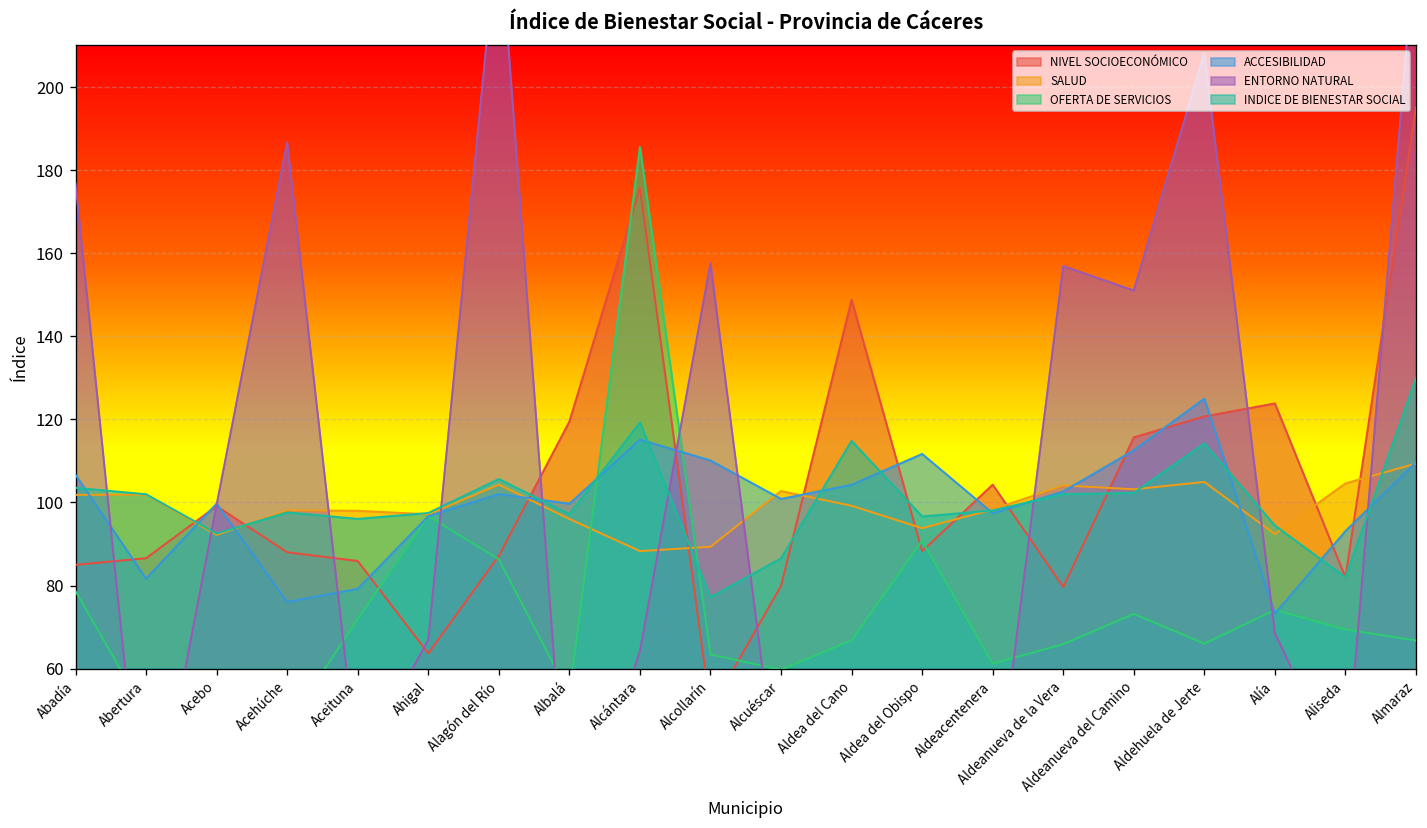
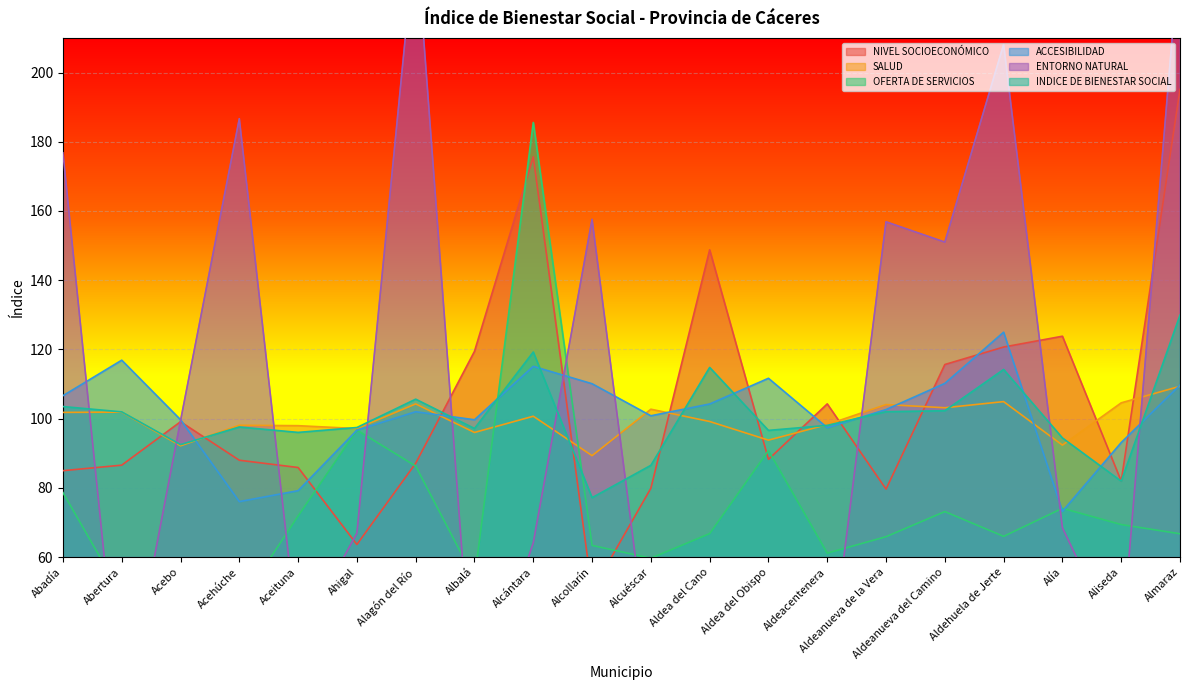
ACCESIBILIDAD, Abertura: 82 -> 117
SALUD, Alcántara: 88 -> 101
ACCESIBILIDAD, Aldeanueva del Camino: 113 -> 110
